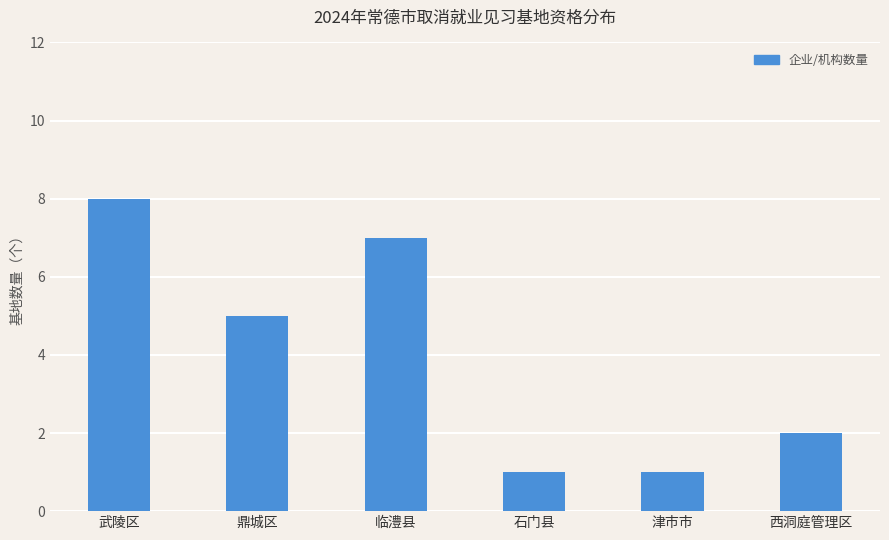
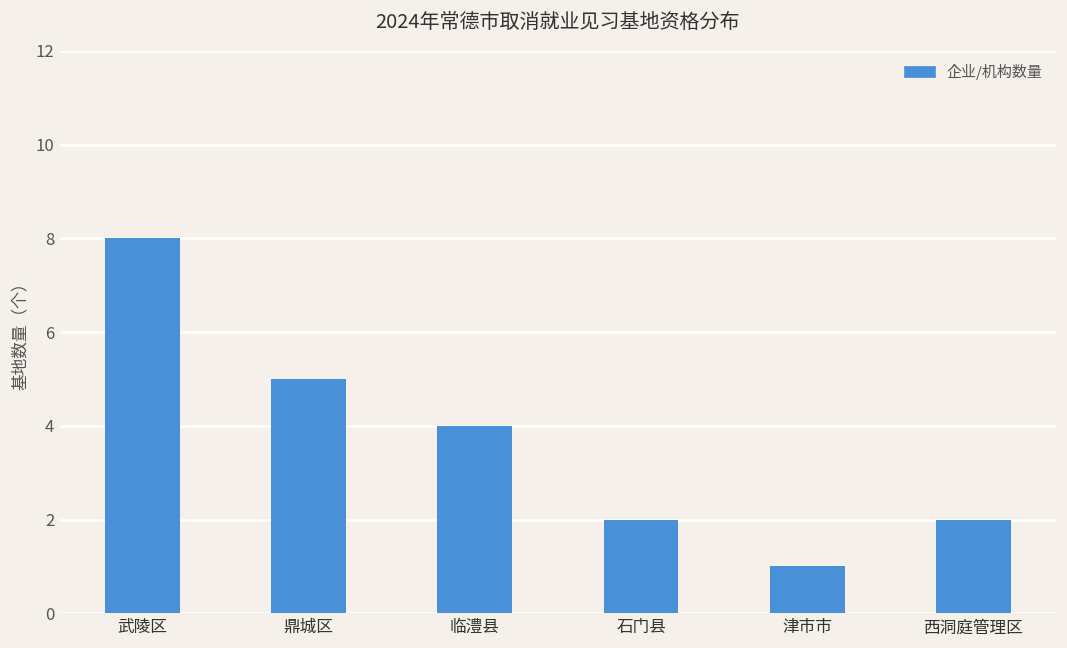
临澧县: 7 -> 4
石门县: 1 -> 2
